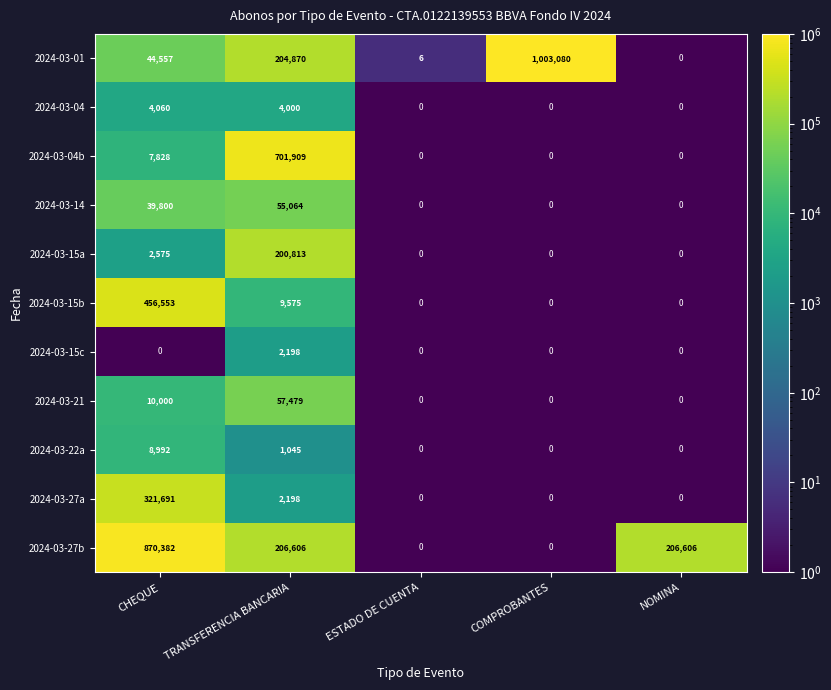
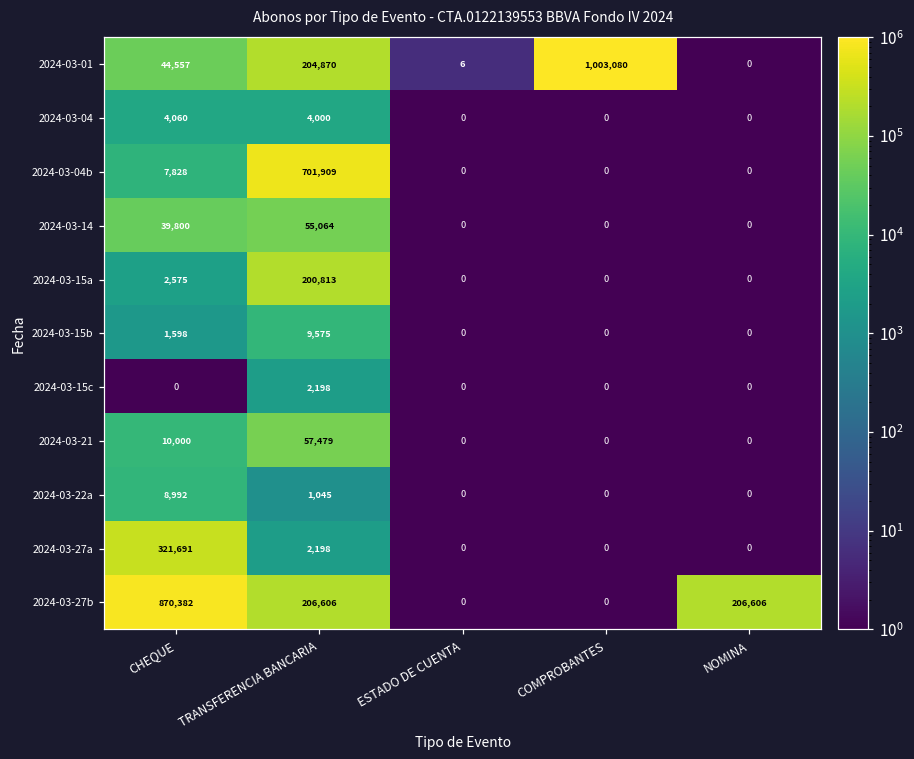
2024-03-15b, CHEQUE: 456,553 -> 1,598
